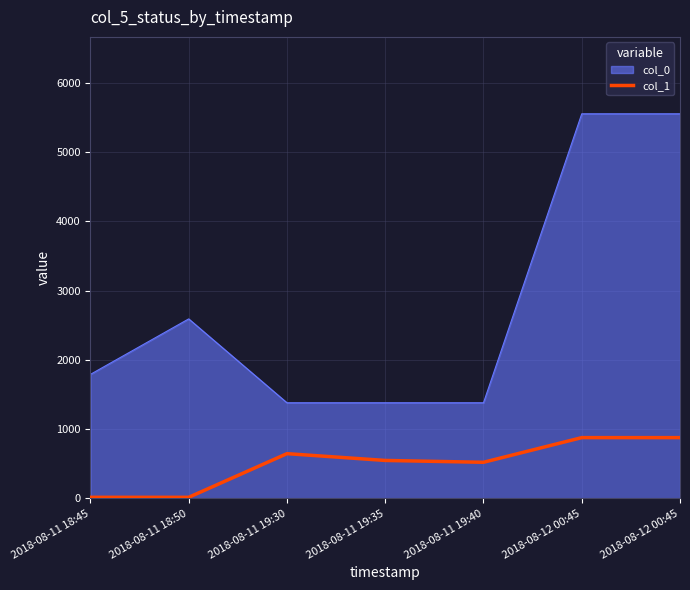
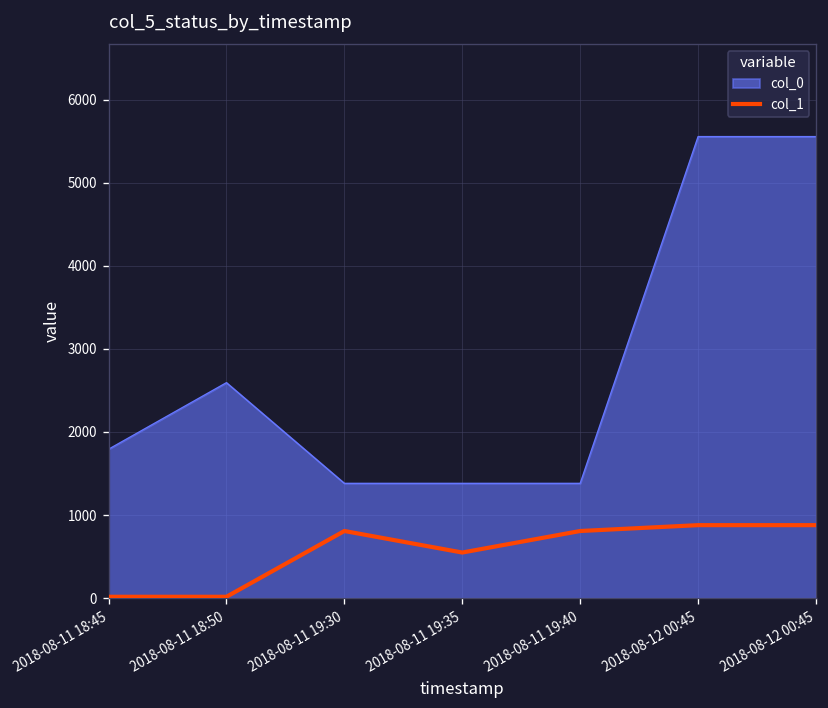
col_1, 2018-08-11 19:30: 600 -> 800
col_1, 2018-08-11 19:40: 500 -> 800
